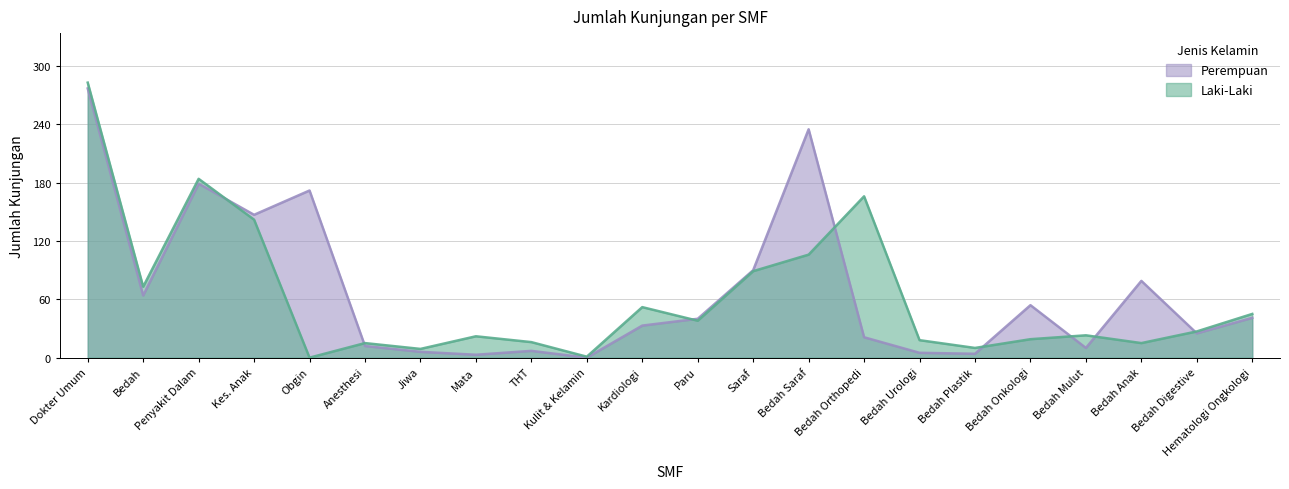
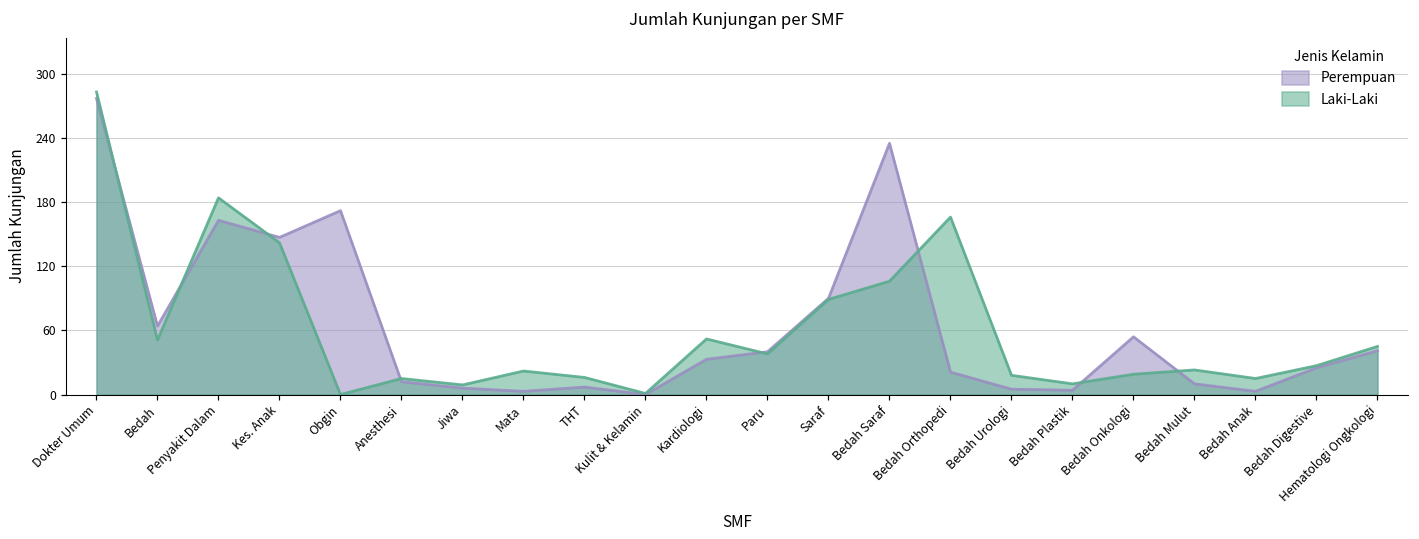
Laki-Laki, Bedah: 70 -> 50
Perempuan, Penyakit Dalam: 180 -> 160
Perempuan, Bedah Anak: 80 -> 0
